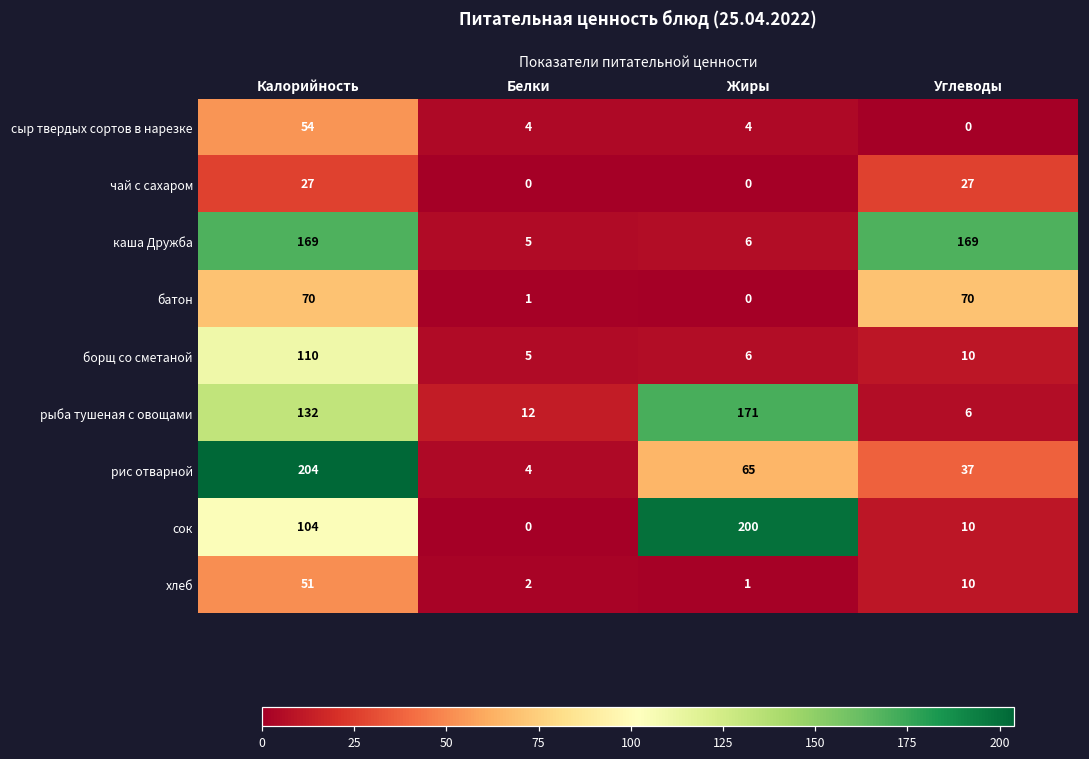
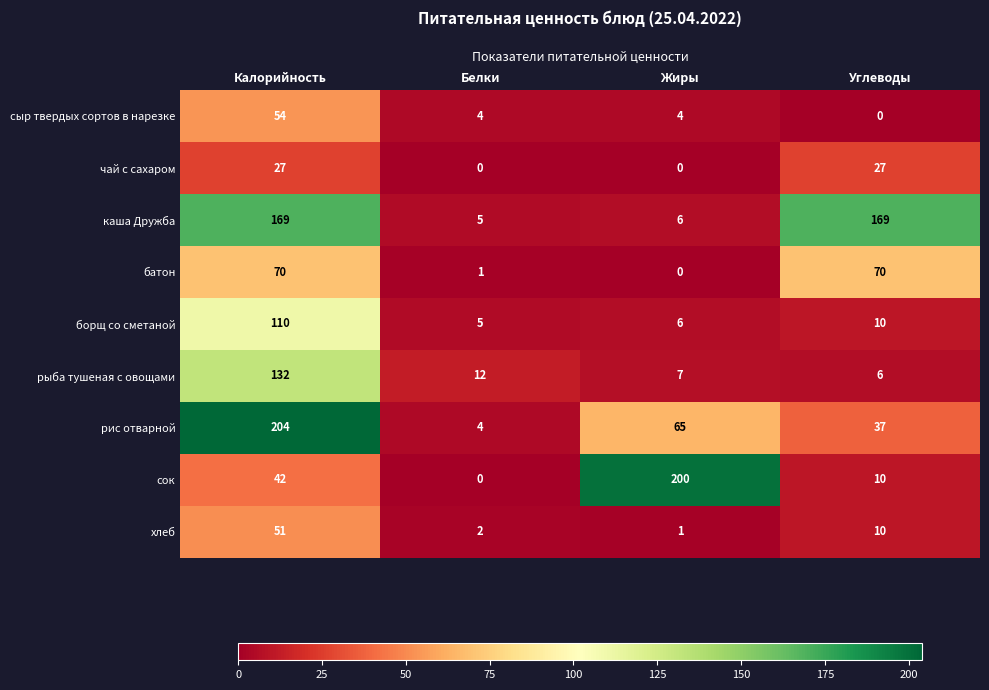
рыба тушеная с овощами, Жиры: 171 -> 7
сок, Калорийность: 104 -> 42
